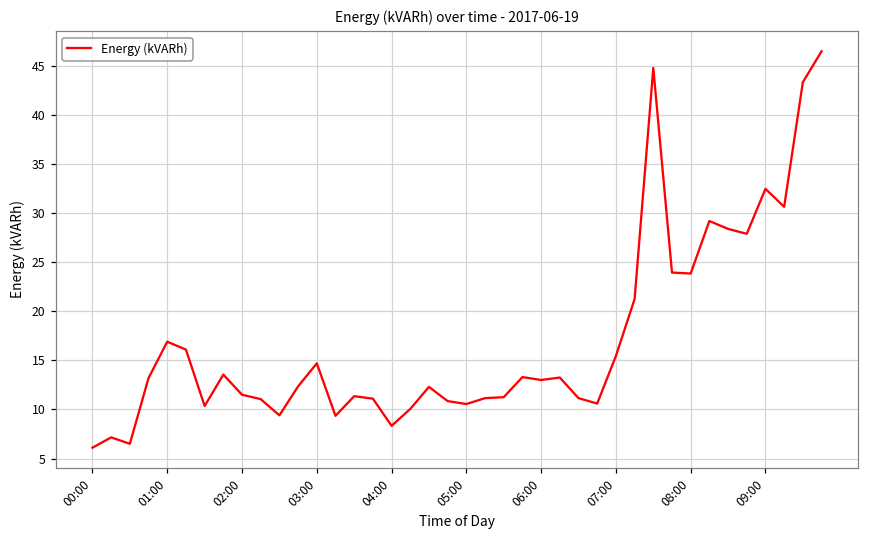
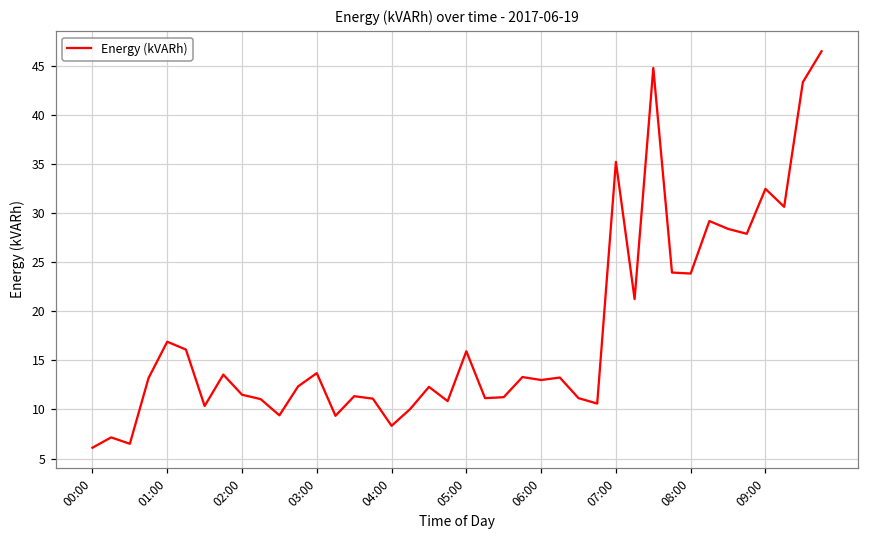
03:00: 15 -> 14
05:00: 11 -> 16
07:00: 15 -> 35
